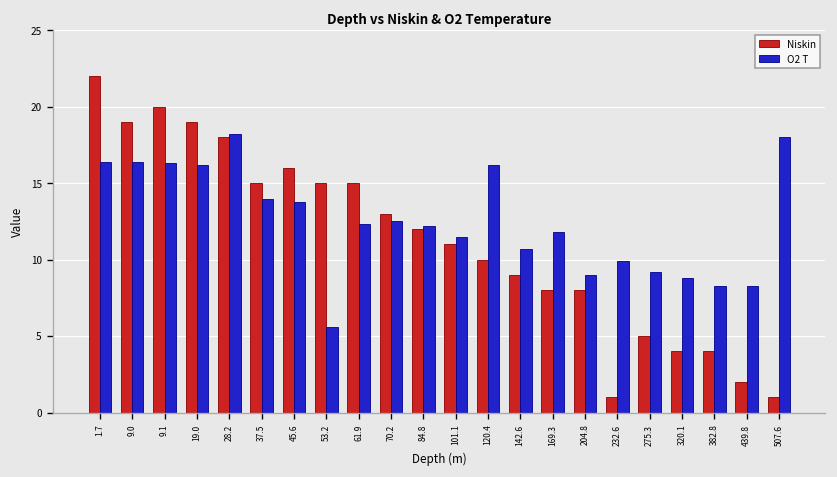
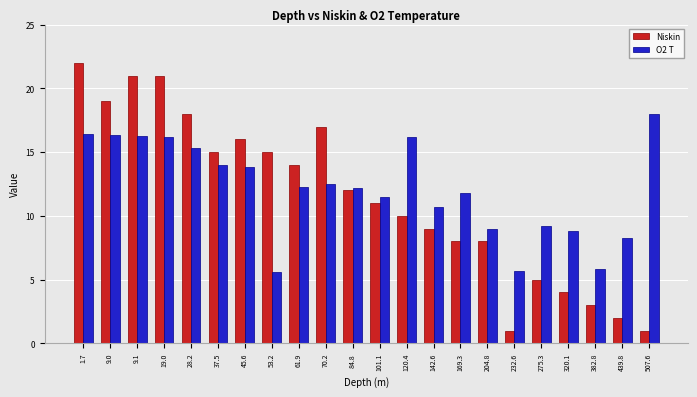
Niskin, 9.1: 20 -> 21
Niskin, 19.0: 19 -> 21
O2 T, 28.2: 18.2 -> 15.3
Niskin, 61.9: 15 -> 14
Niskin, 70.2: 13 -> 17
O2 T, 232.6: 9.9 -> 5.7
Niskin, 382.8: 4 -> 3
O2 T, 382.8: 8.3 -> 5.8
